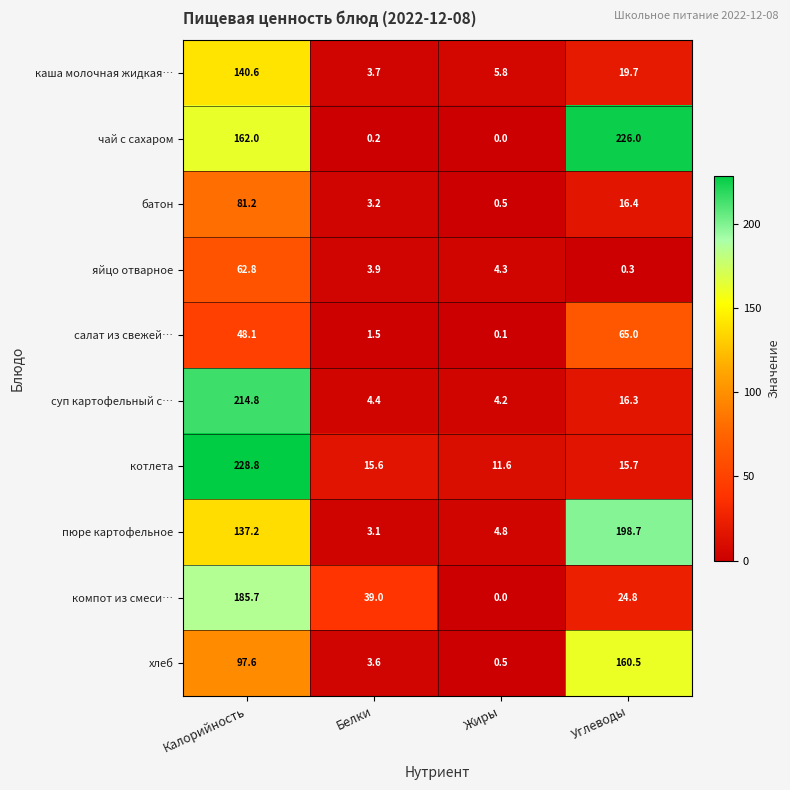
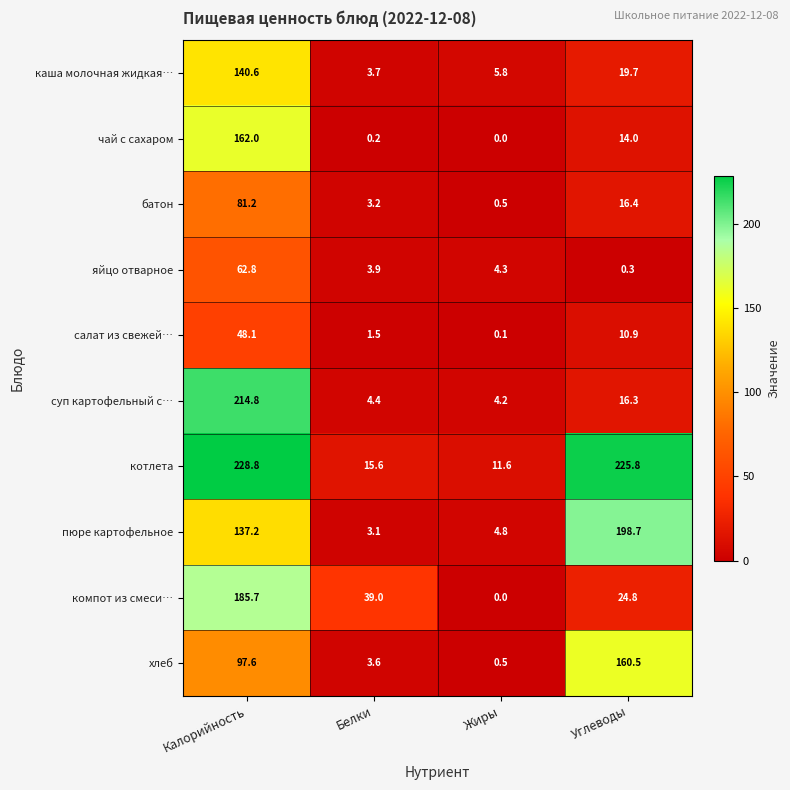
чай с сахаром, Углеводы: 226.0 -> 14.0
салат из свежей…, Углеводы: 65.0 -> 10.9
котлета, Углеводы: 15.7 -> 225.8
